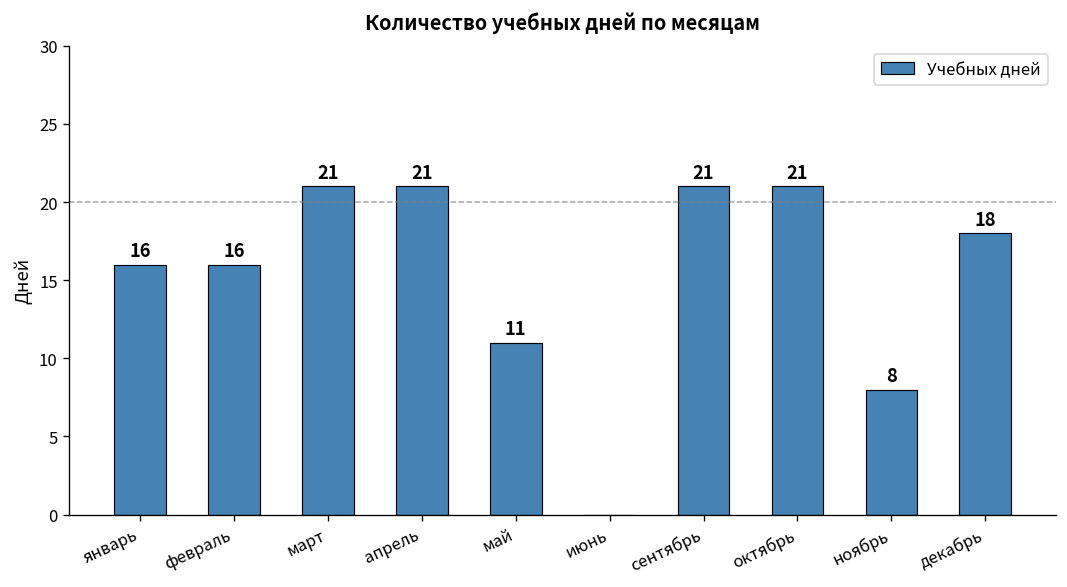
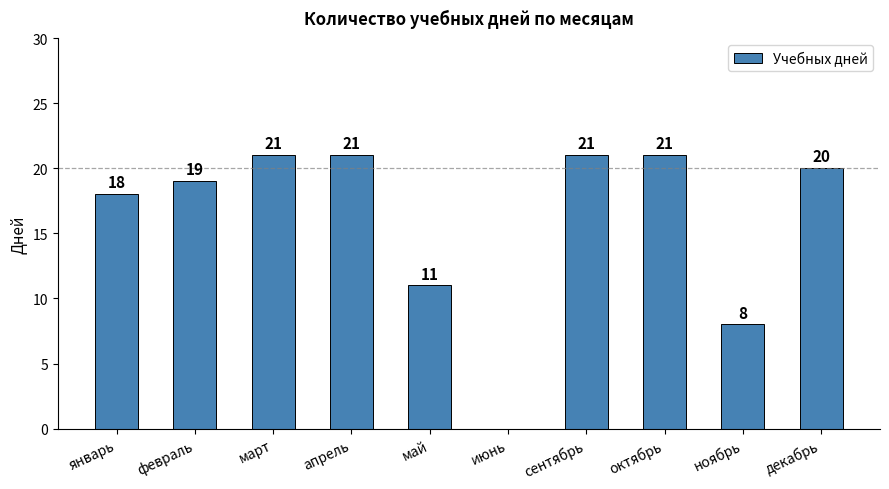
январь: 16 -> 18
февраль: 16 -> 19
декабрь: 18 -> 20
